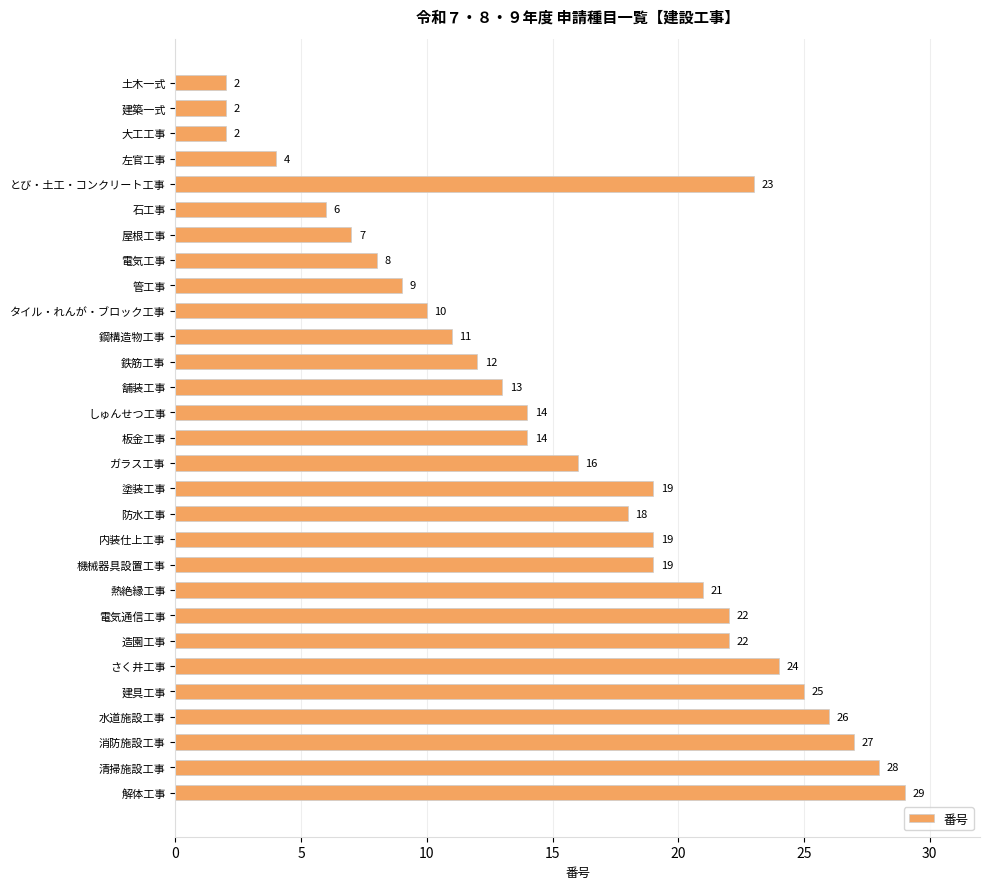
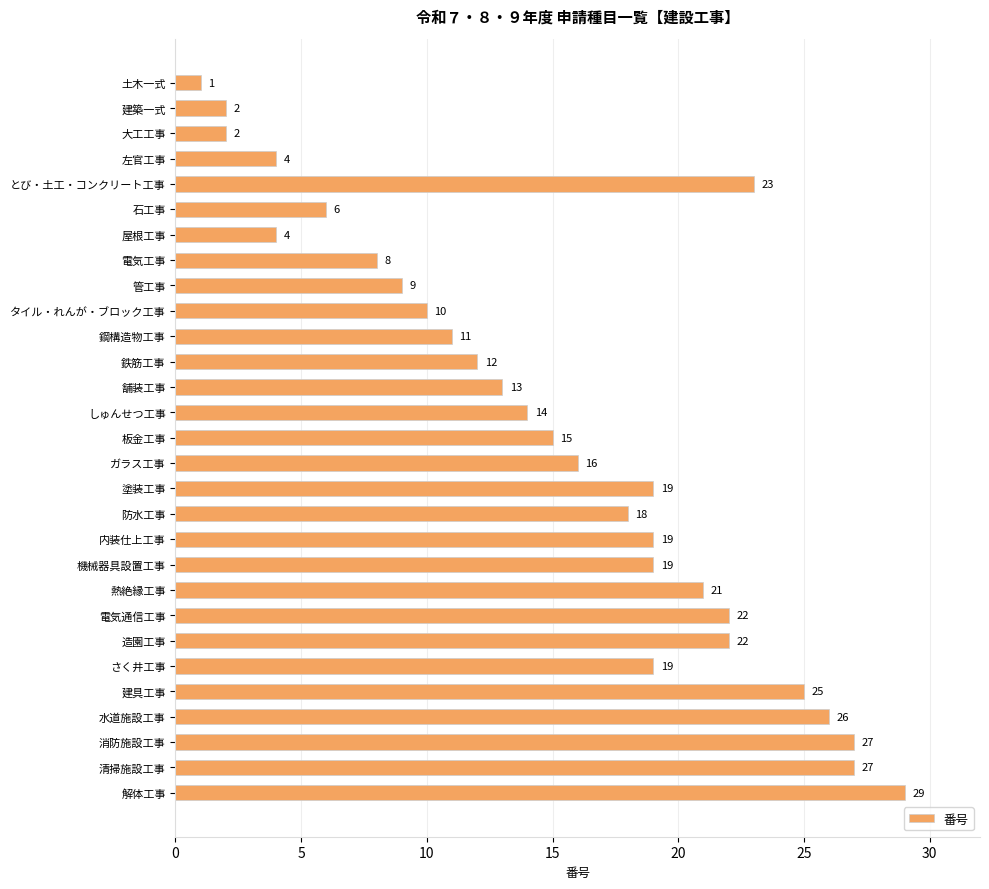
土木一式: 2 -> 1
屋根工事: 7 -> 4
板金工事: 14 -> 15
さく井工事: 24 -> 19
清掃施設工事: 28 -> 27
